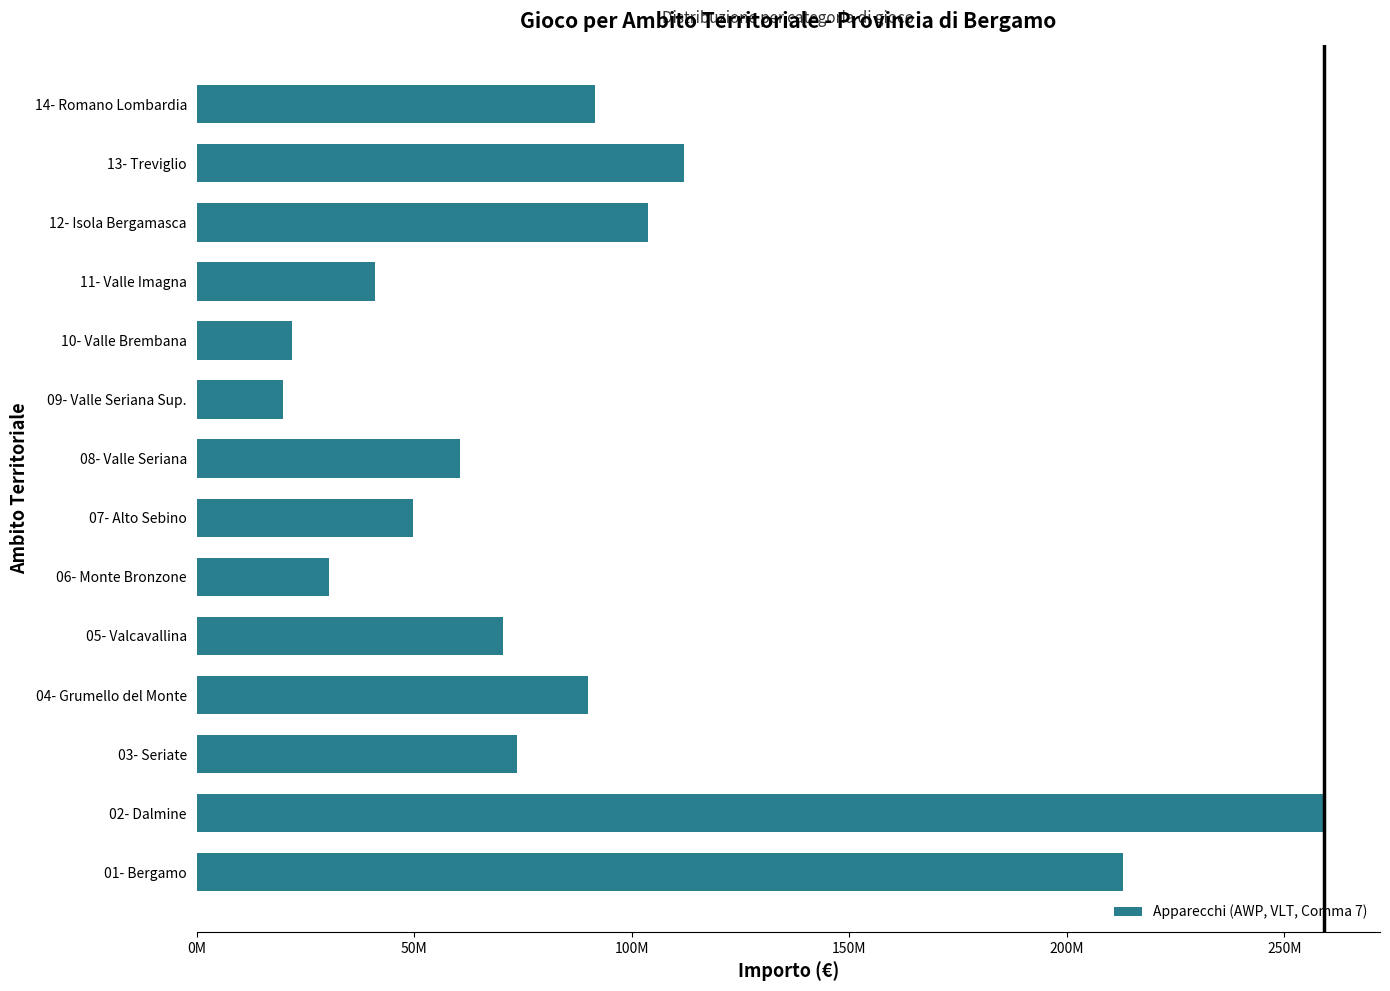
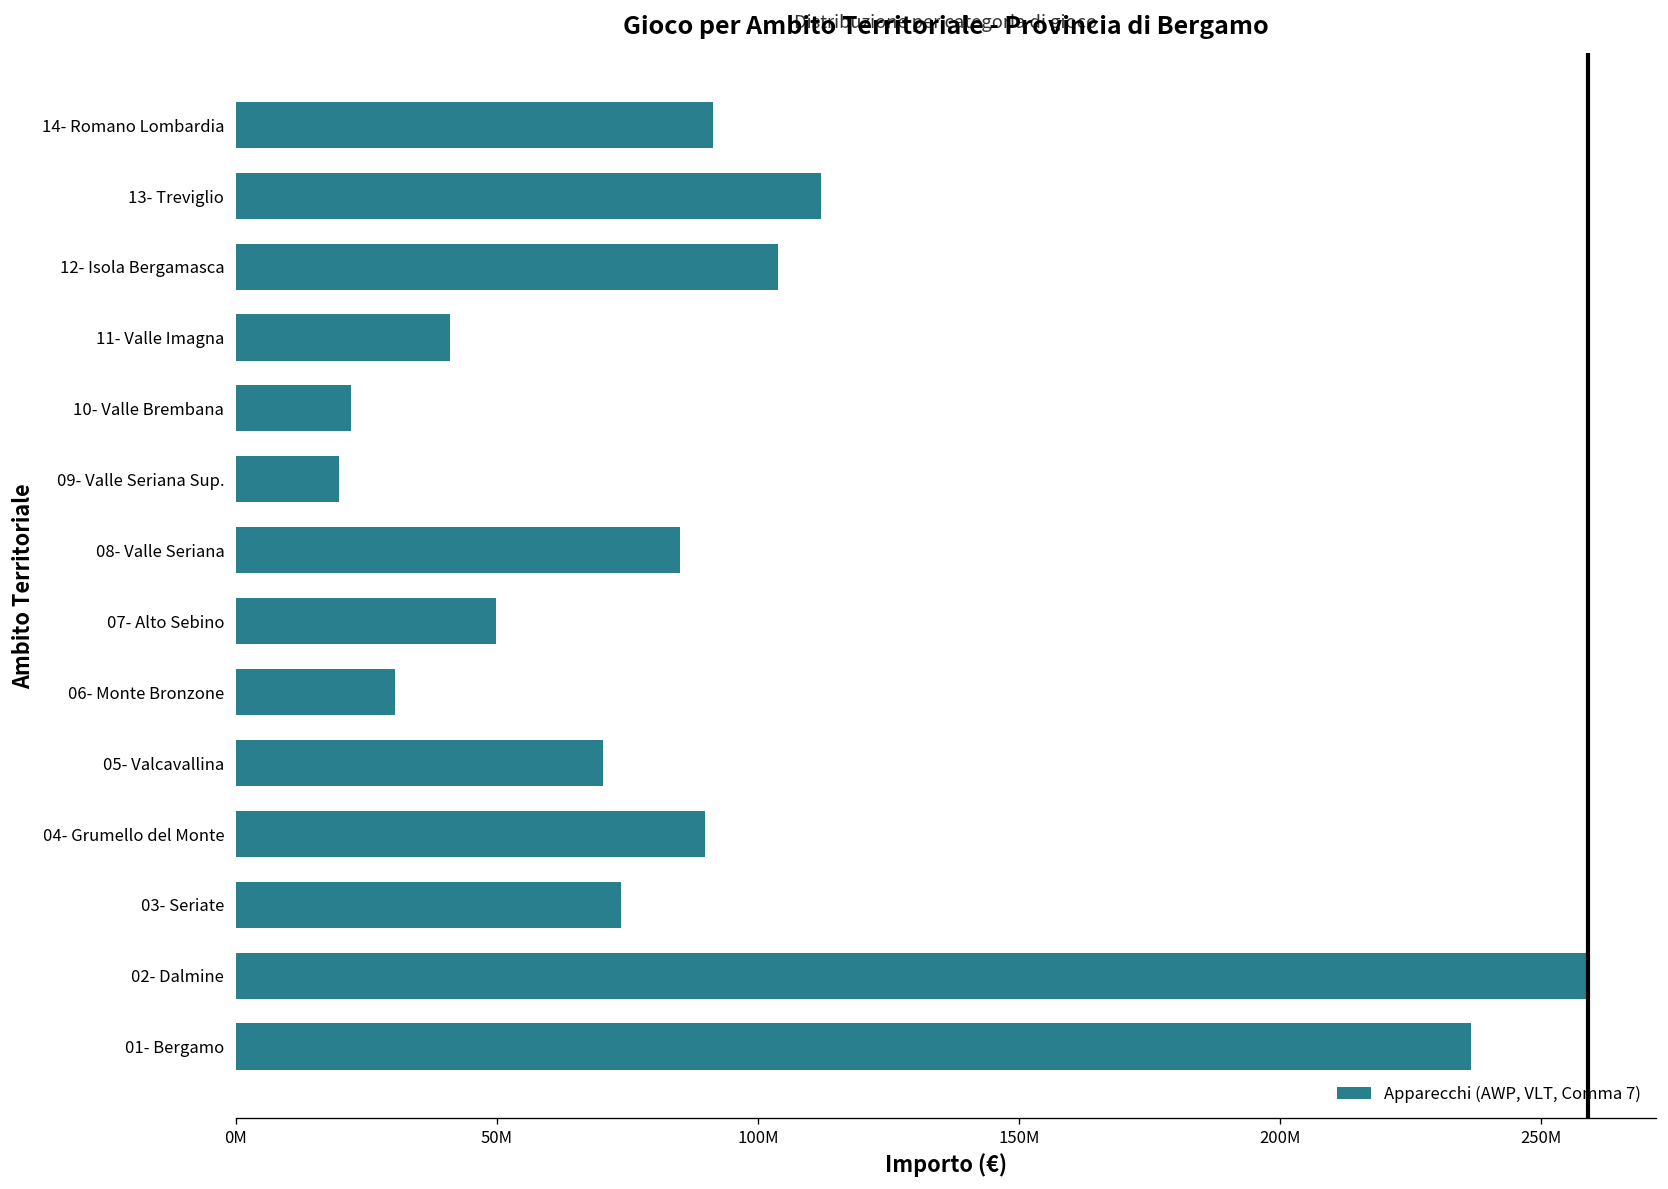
08- Valle Seriana: 61000000 -> 85000000
01- Bergamo: 213000000 -> 236000000
